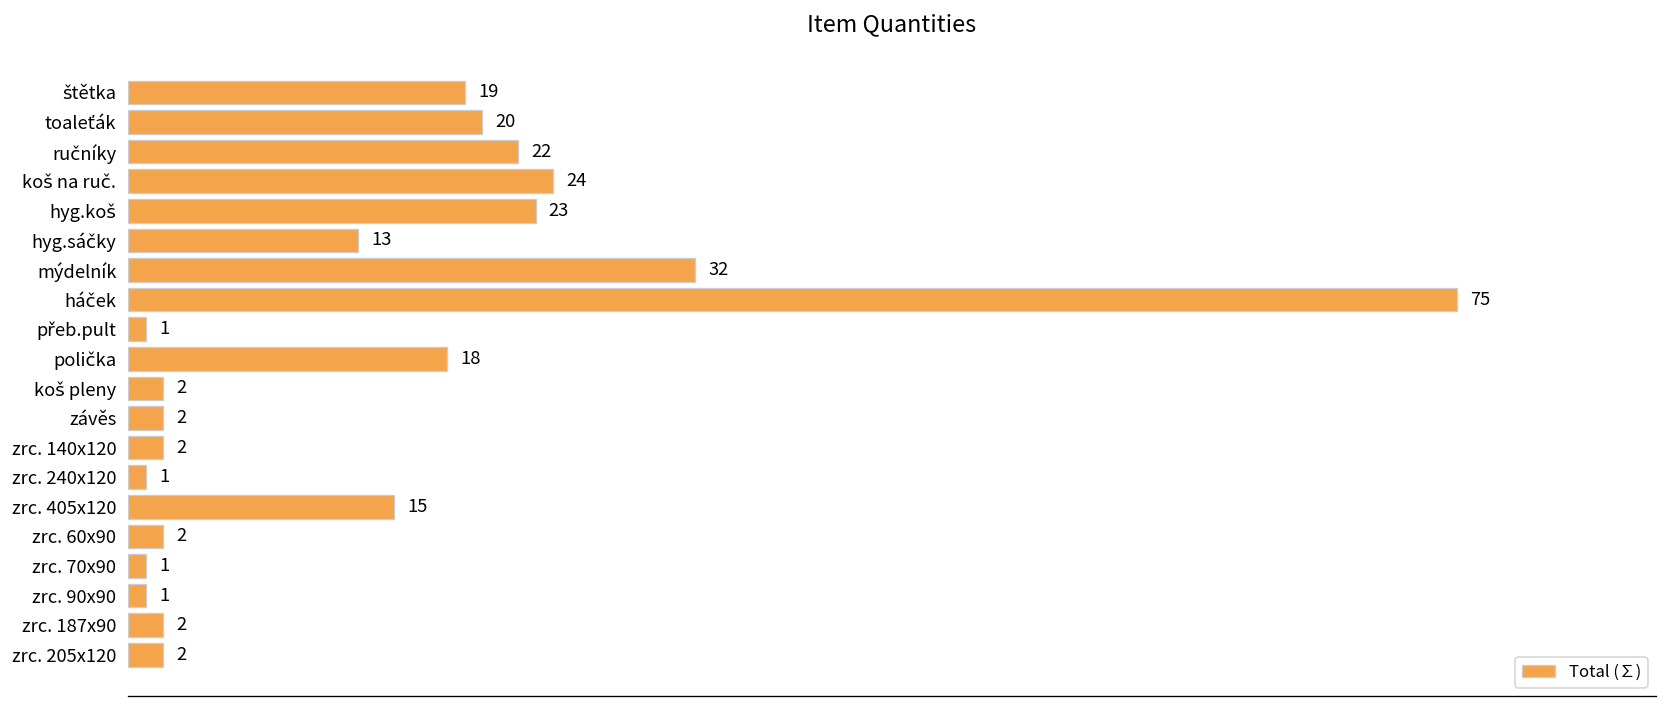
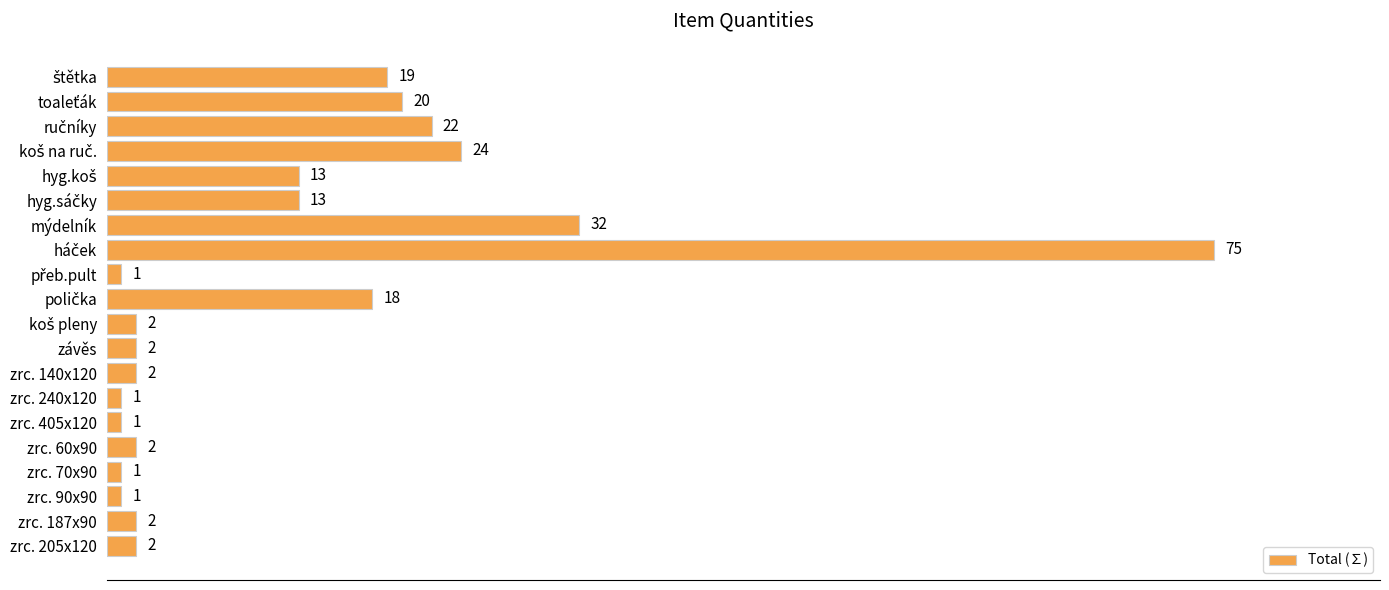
hyg.koš: 23 -> 13
zrc. 405x120: 15 -> 1
